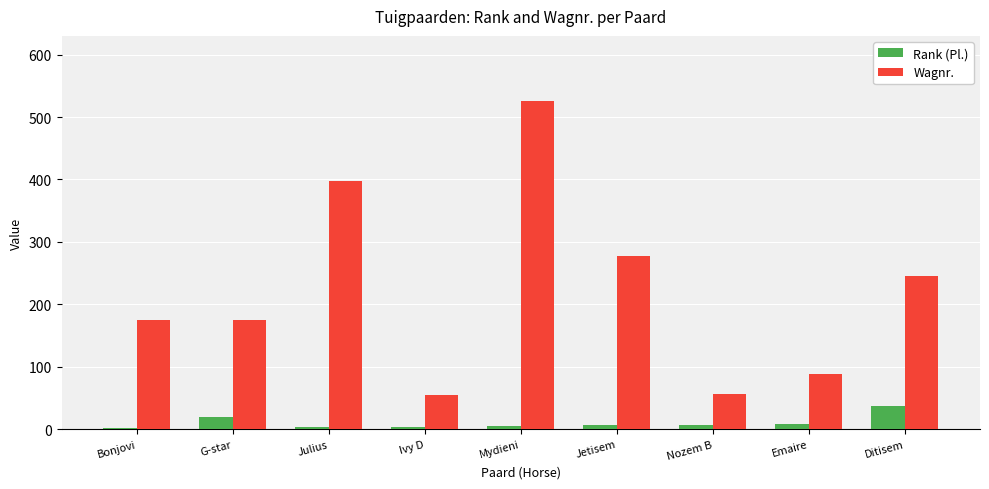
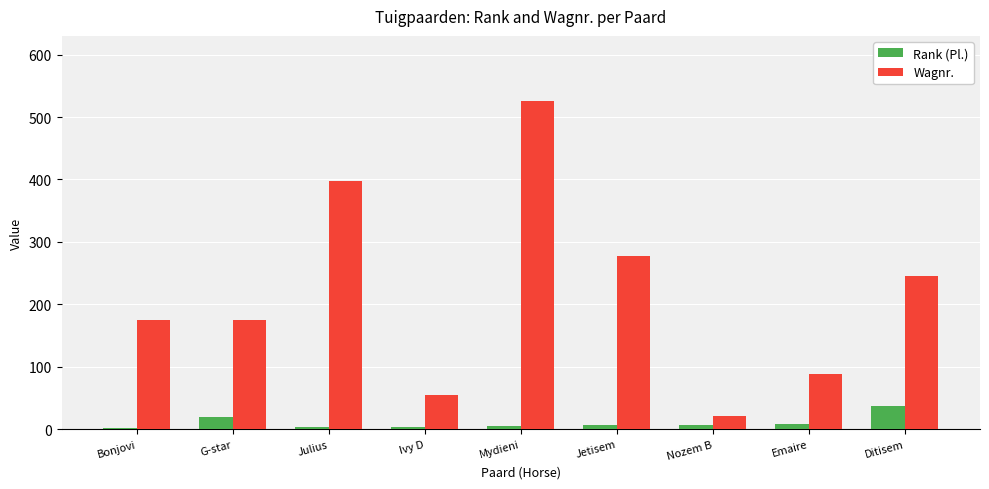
Wagnr., Nozem B: 60 -> 20
